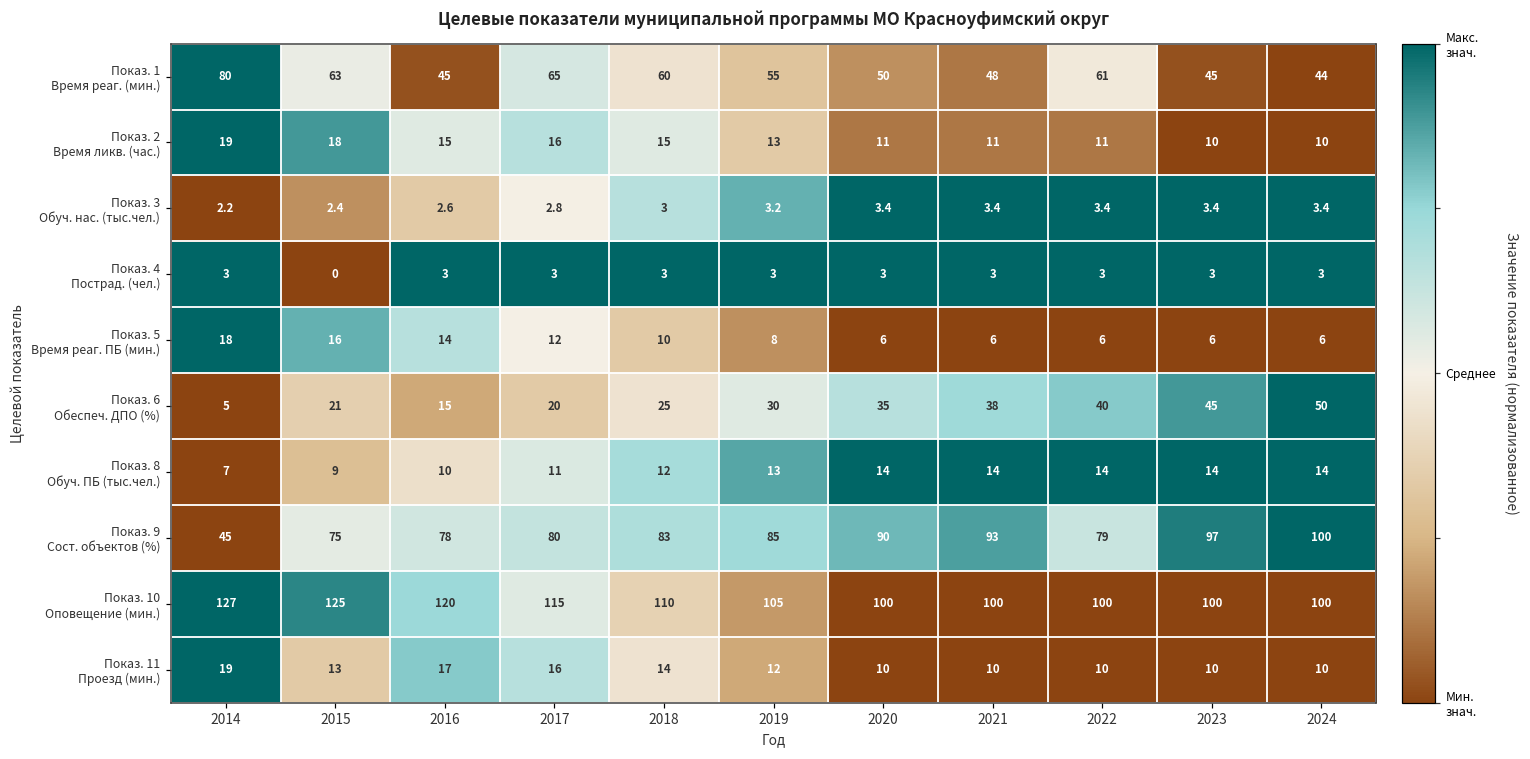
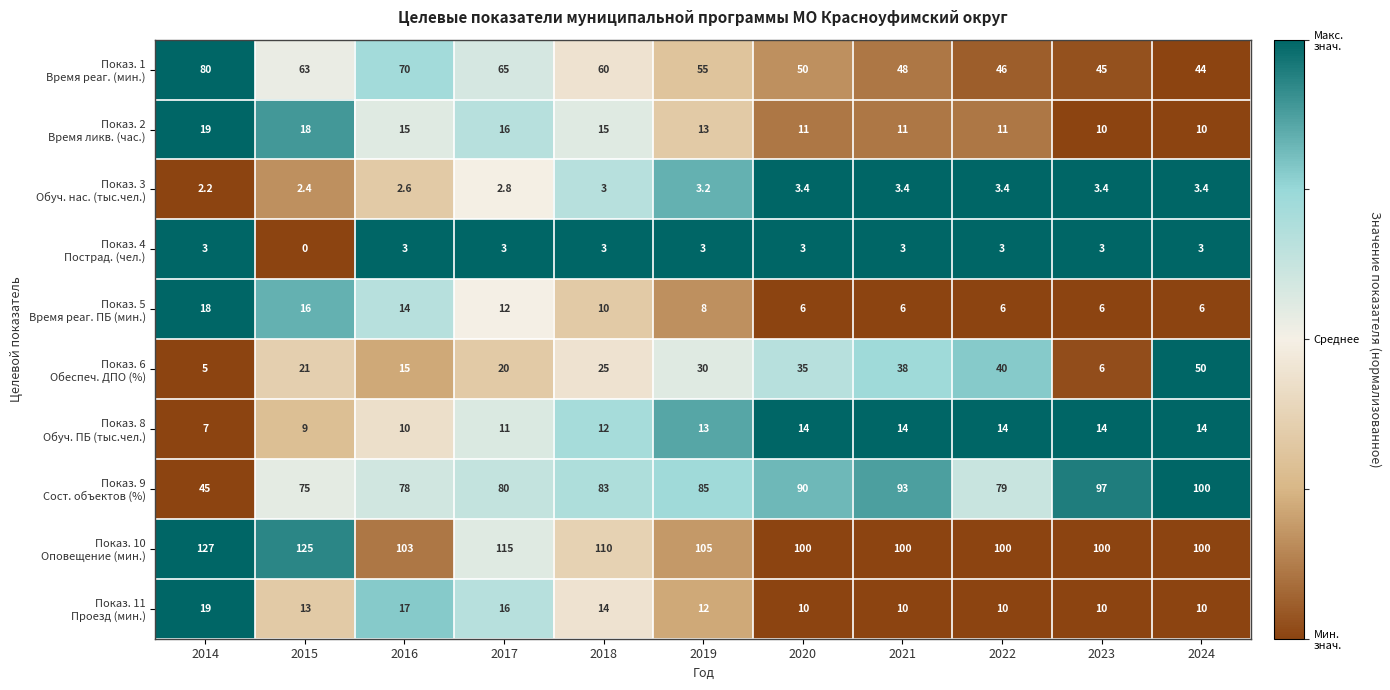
Показ. 1 Время реаг. (мин.), 2016: 45 -> 70
Показ. 1 Время реаг. (мин.), 2022: 61 -> 46
Показ. 6 Обеспеч. ДПО (%), 2023: 45 -> 6
Показ. 10 Оповещение (мин.), 2016: 120 -> 103
